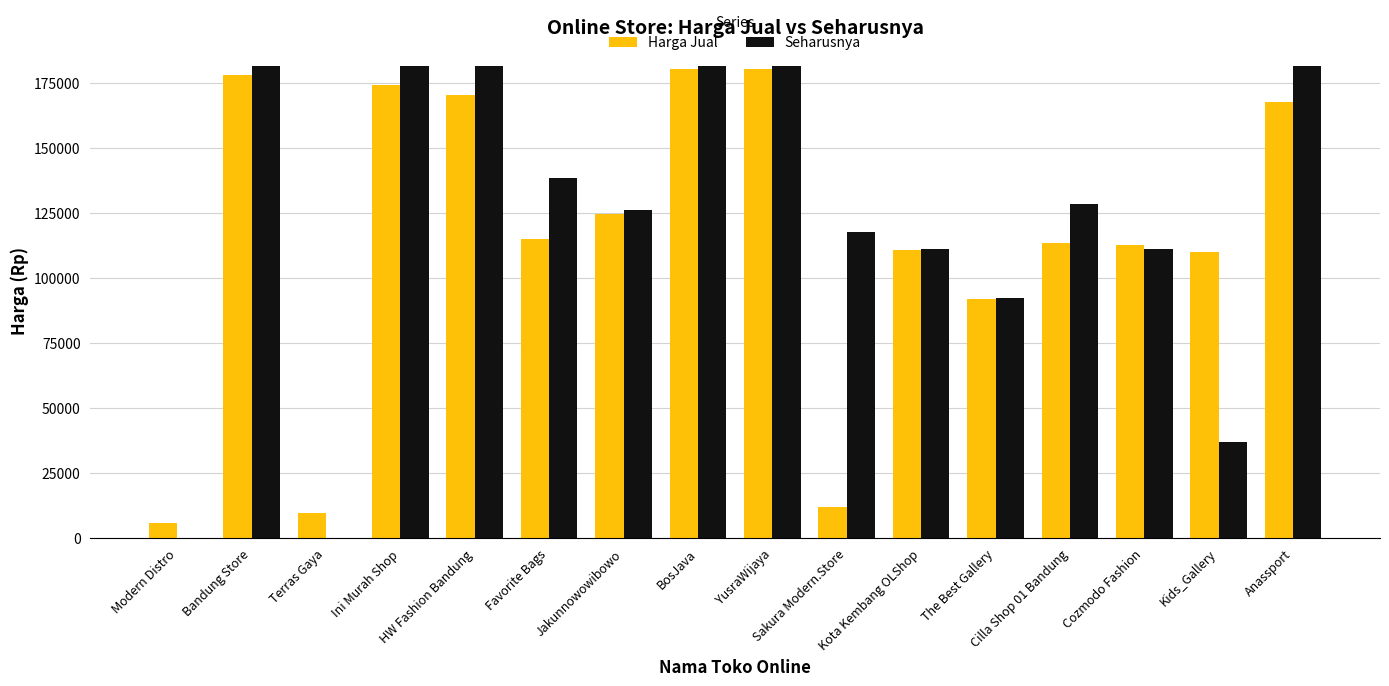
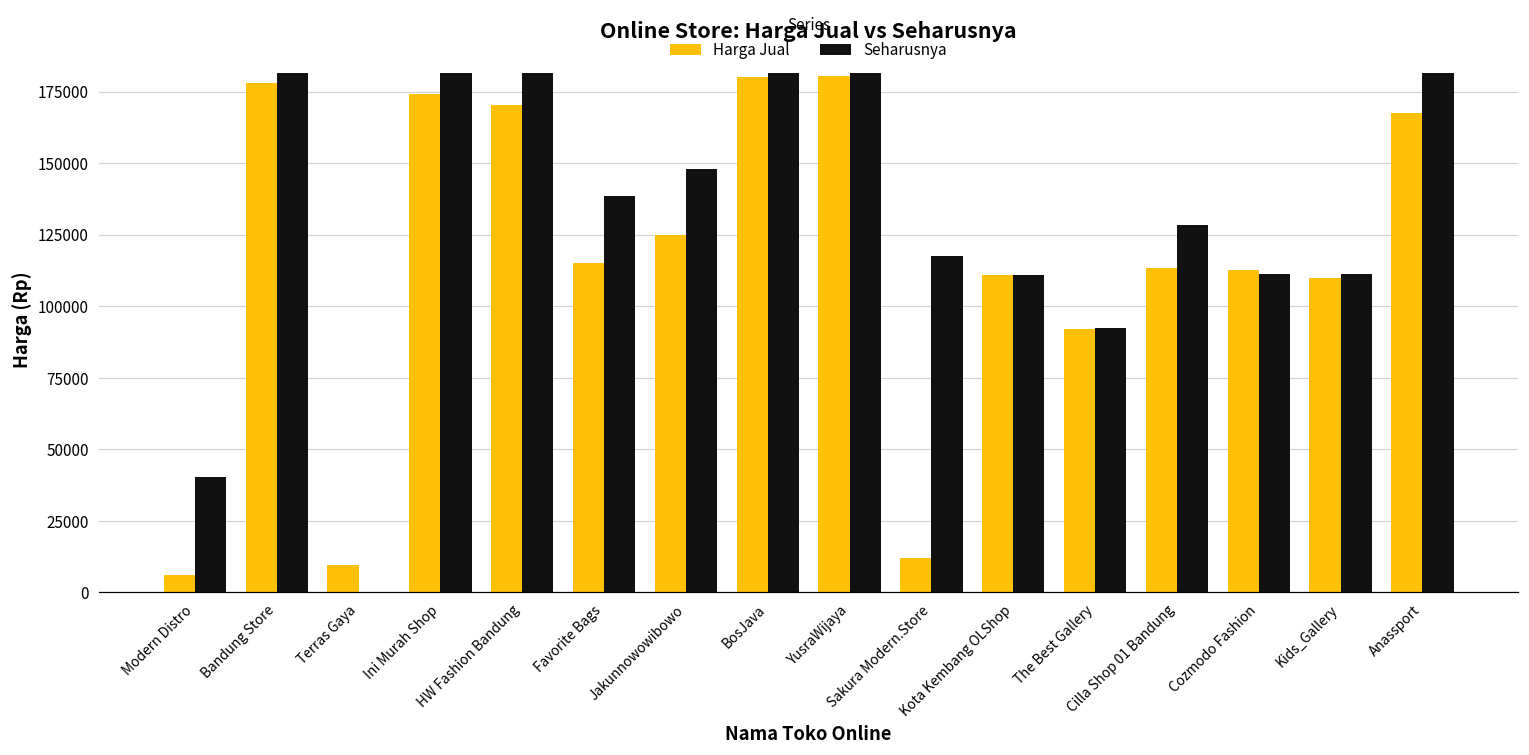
Seharusnya, Modern Distro: 0 -> 40000
Seharusnya, Jakunnowowibowo: 126000 -> 148000
Seharusnya, Kids_Gallery: 37000 -> 111000
